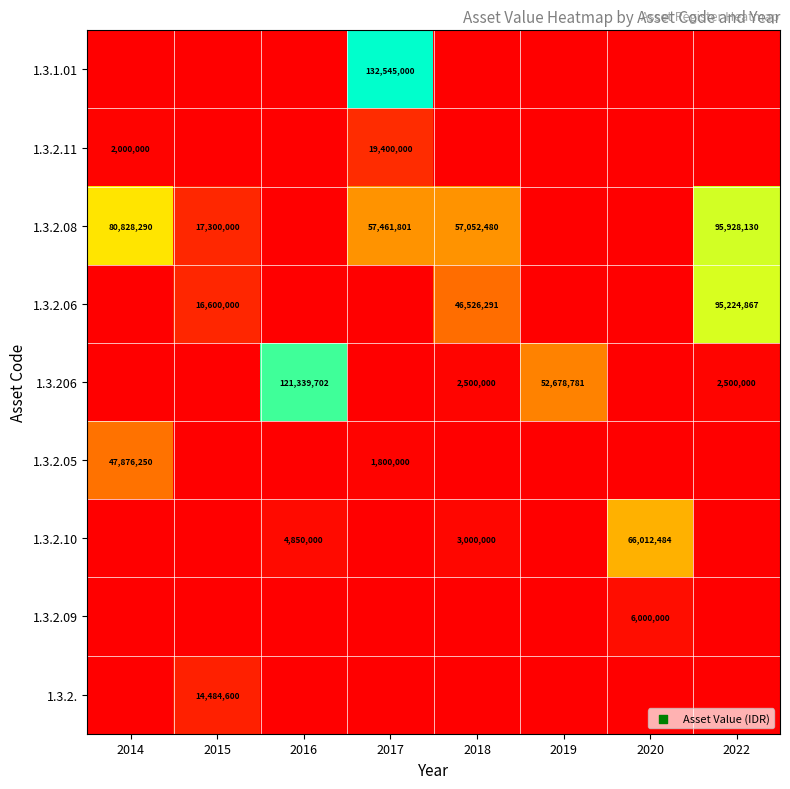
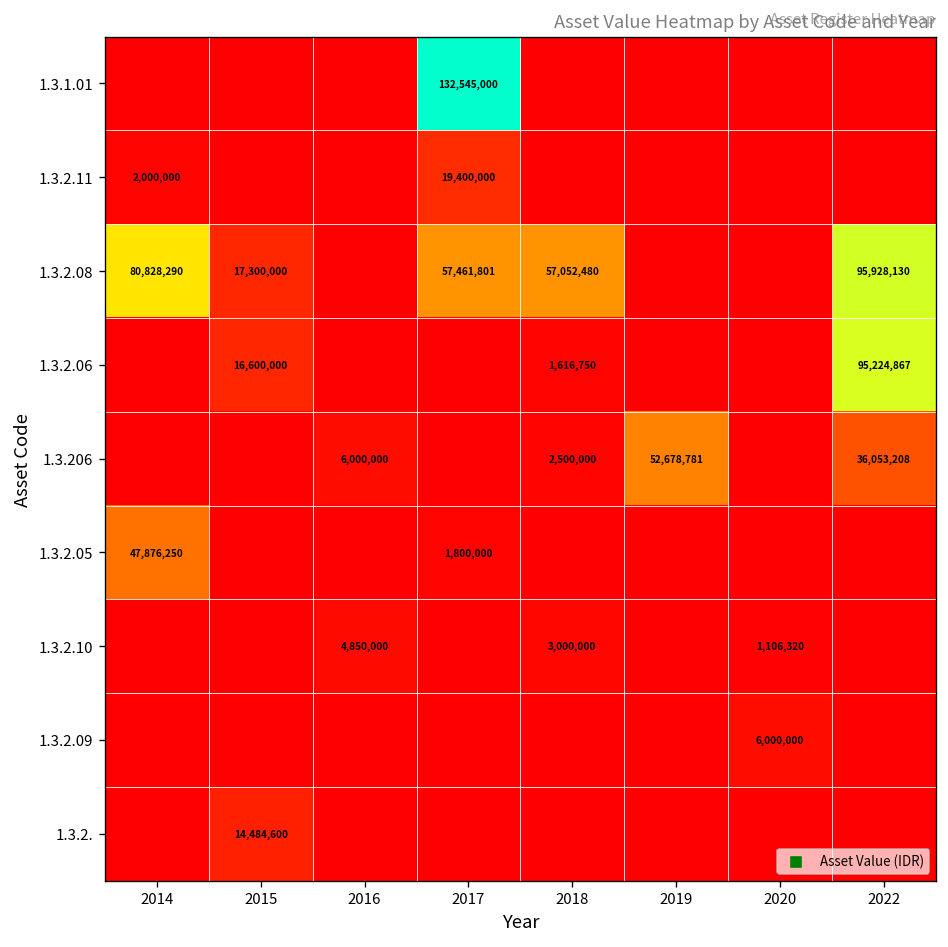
1.3.2.06, 2018: 46,526,291 -> 1,616,750
1.3.206, 2016: 121,339,702 -> 6,000,000
1.3.206, 2022: 2,500,000 -> 36,053,208
1.3.2.10, 2020: 66,012,484 -> 1,106,320
